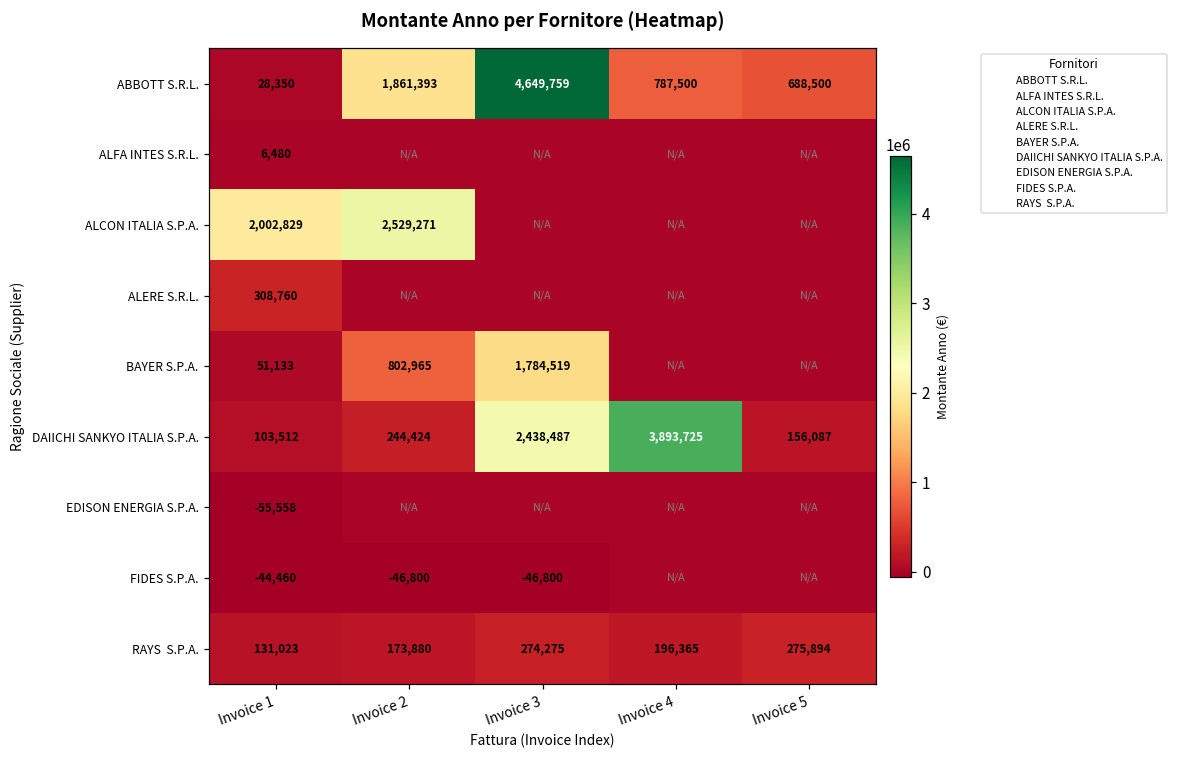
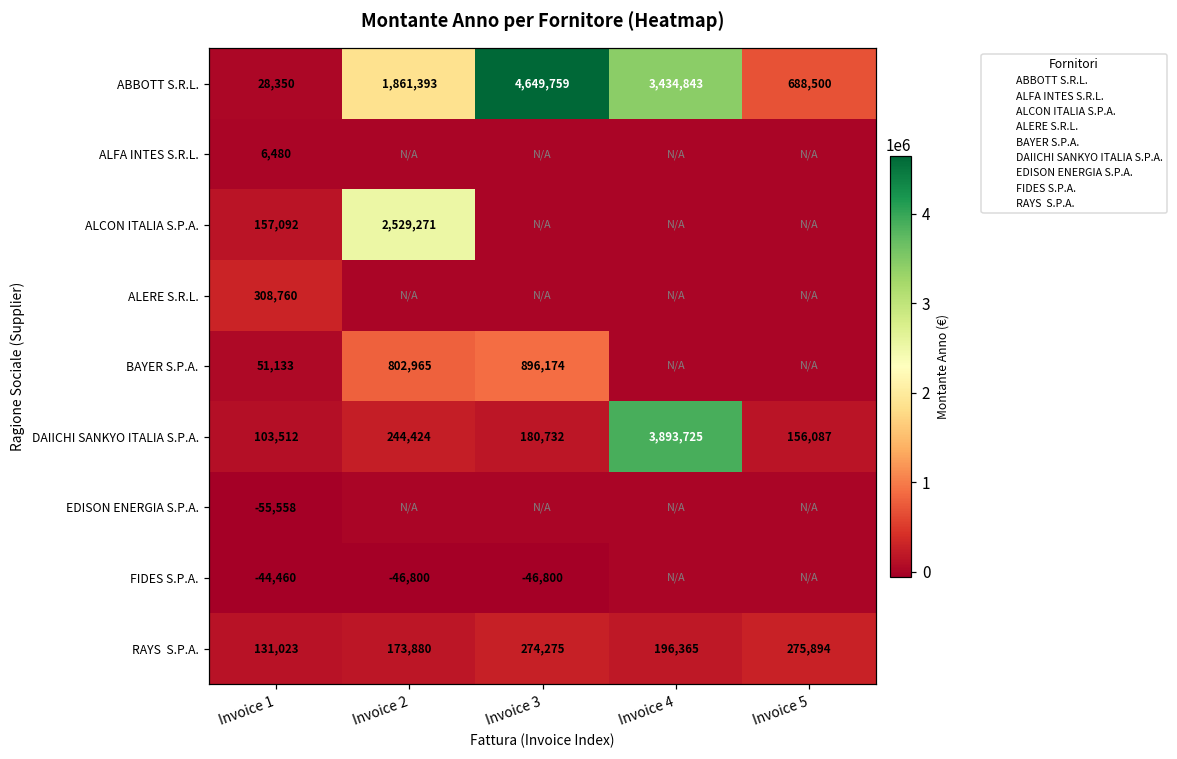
ABBOTT S.R.L., Invoice 4: 787,500 -> 3,434,843
ALCON ITALIA S.P.A., Invoice 1: 2,002,829 -> 157,092
BAYER S.P.A., Invoice 3: 1,784,519 -> 896,174
DAIICHI SANKYO ITALIA S.P.A., Invoice 3: 2,438,487 -> 180,732
